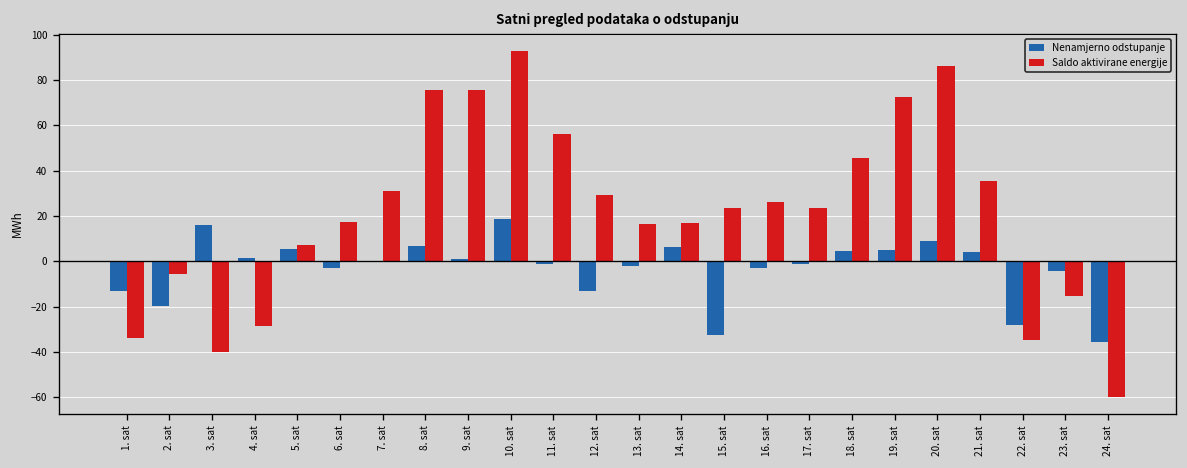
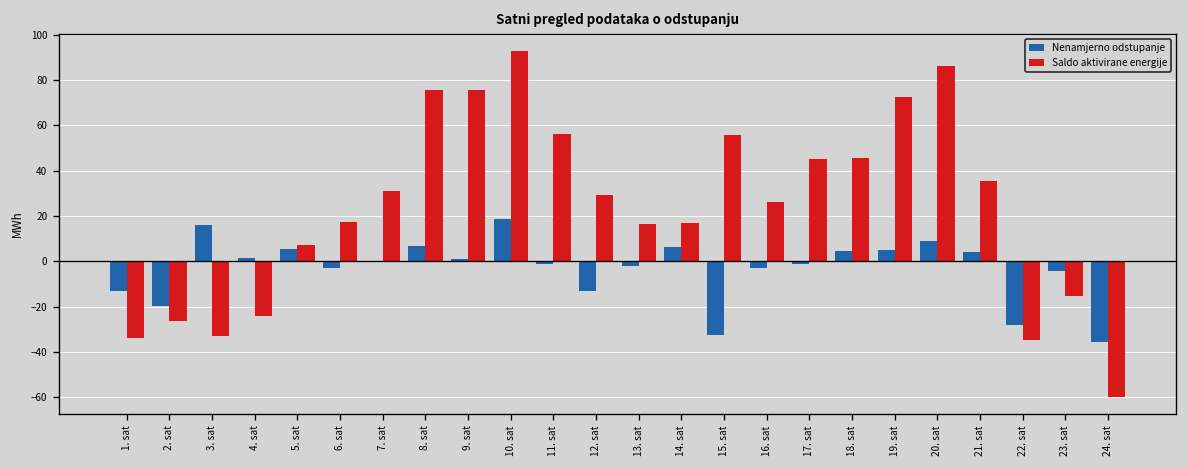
Saldo aktivirane energije, 2. sat: -6 -> -26
Saldo aktivirane energije, 3. sat: -40 -> -33
Saldo aktivirane energije, 4. sat: -29 -> -24
Saldo aktivirane energije, 15. sat: 24 -> 56
Saldo aktivirane energije, 17. sat: 24 -> 45
